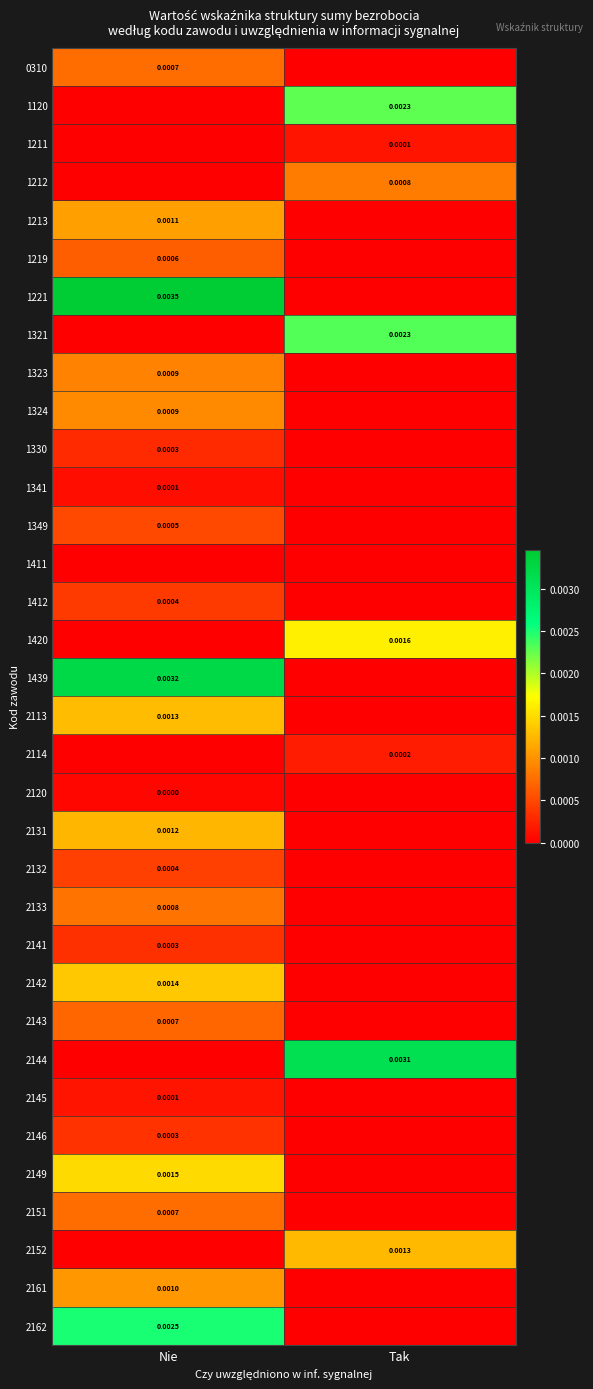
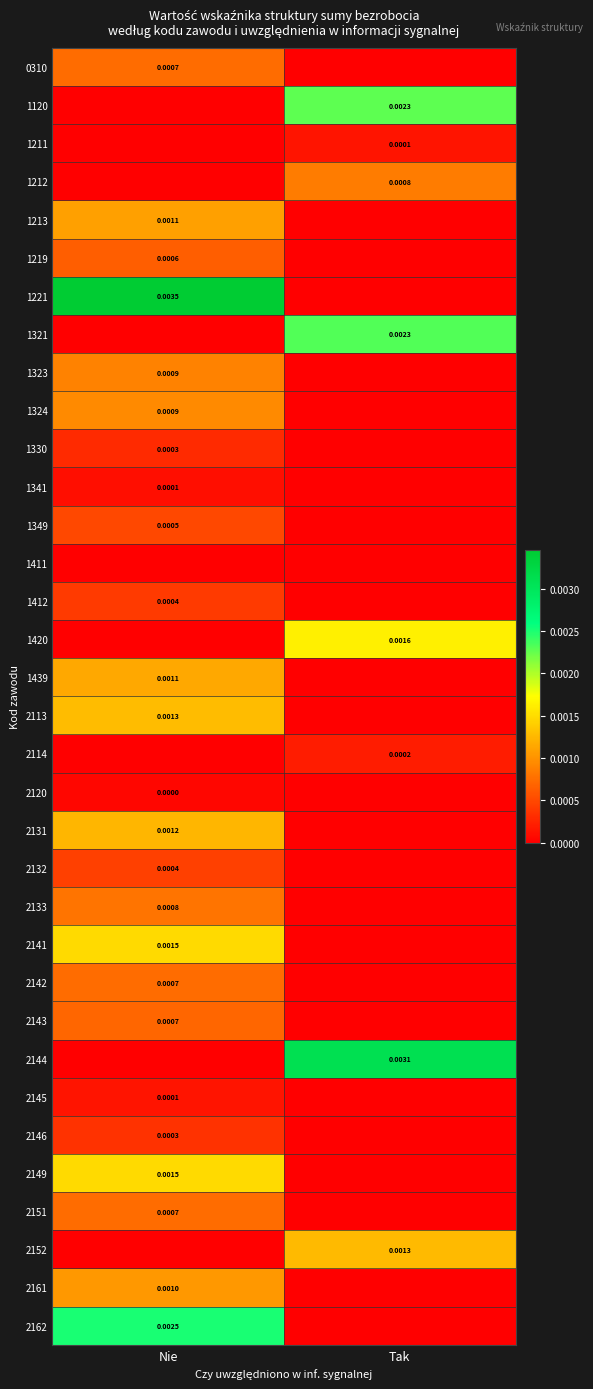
1439, Nie: 0.0032 -> 0.0011
2141, Nie: 0.0003 -> 0.0015
2142, Nie: 0.0014 -> 0.0007
